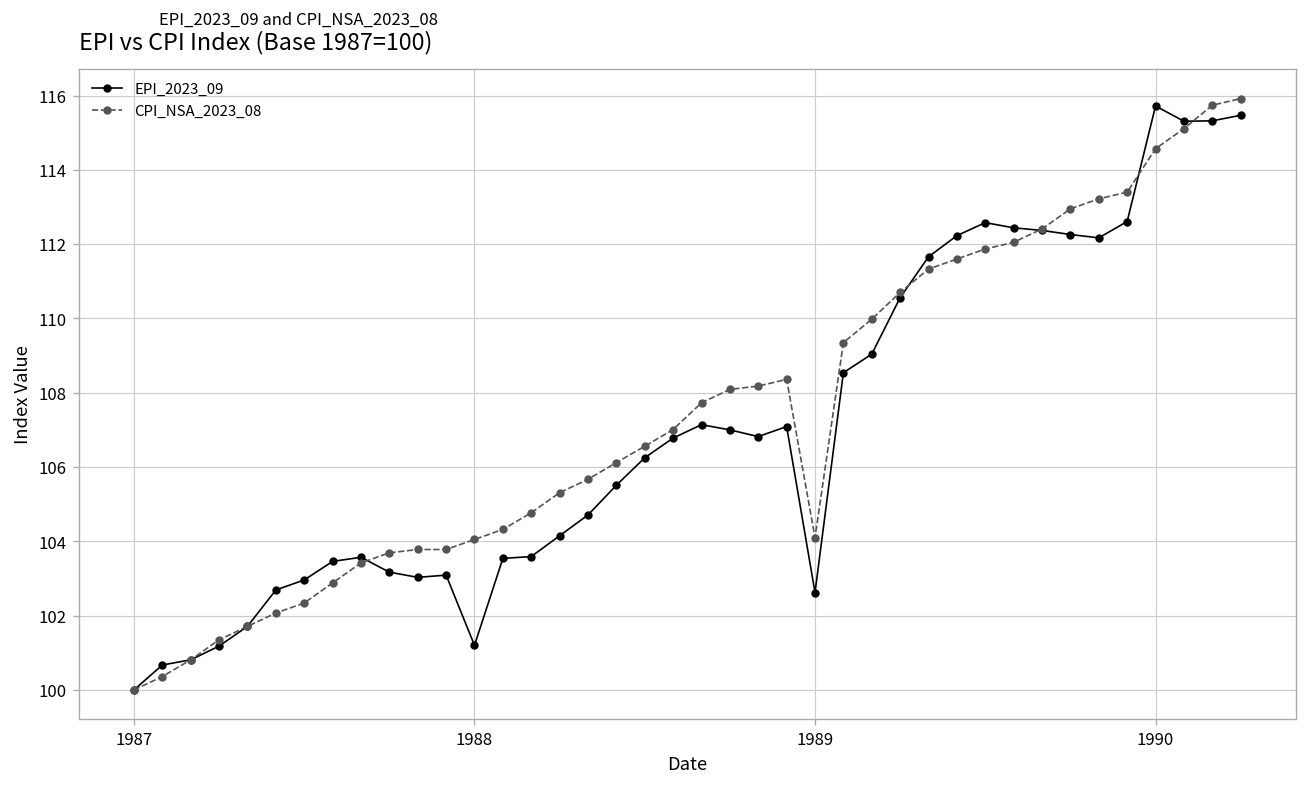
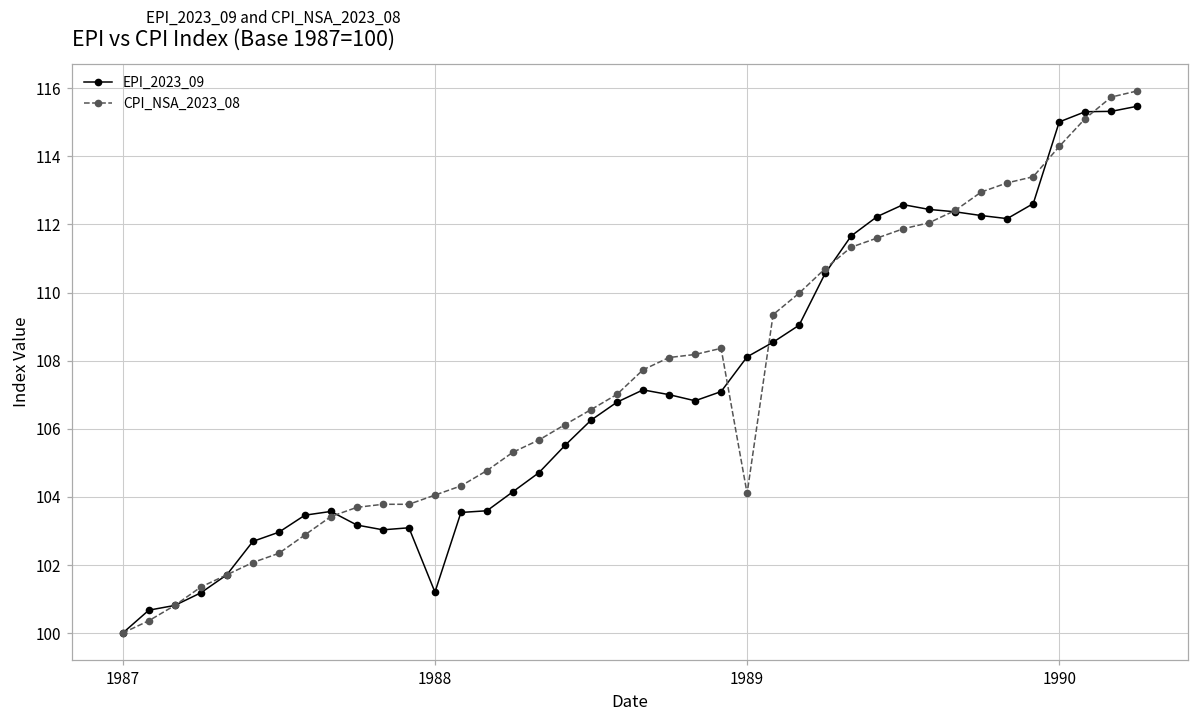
EPI_2023_09, 1989: 102.6 -> 108.1
EPI_2023_09, 1990: 115.7 -> 115.0
CPI_NSA_2023_08, 1990: 114.6 -> 114.3
